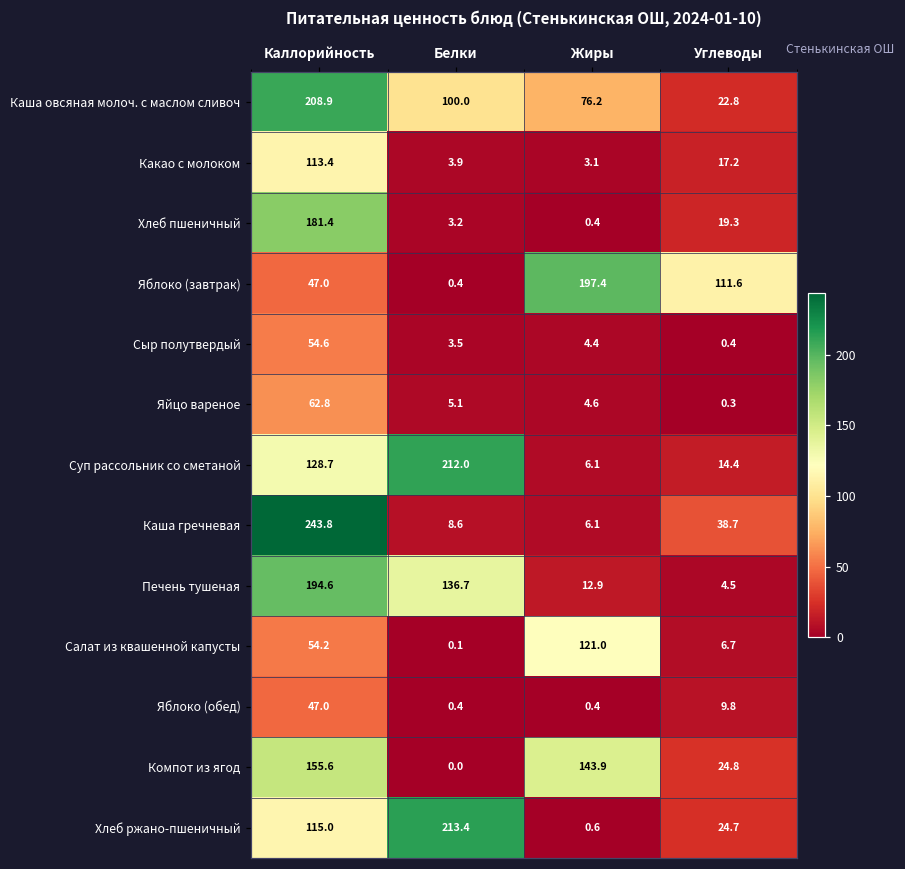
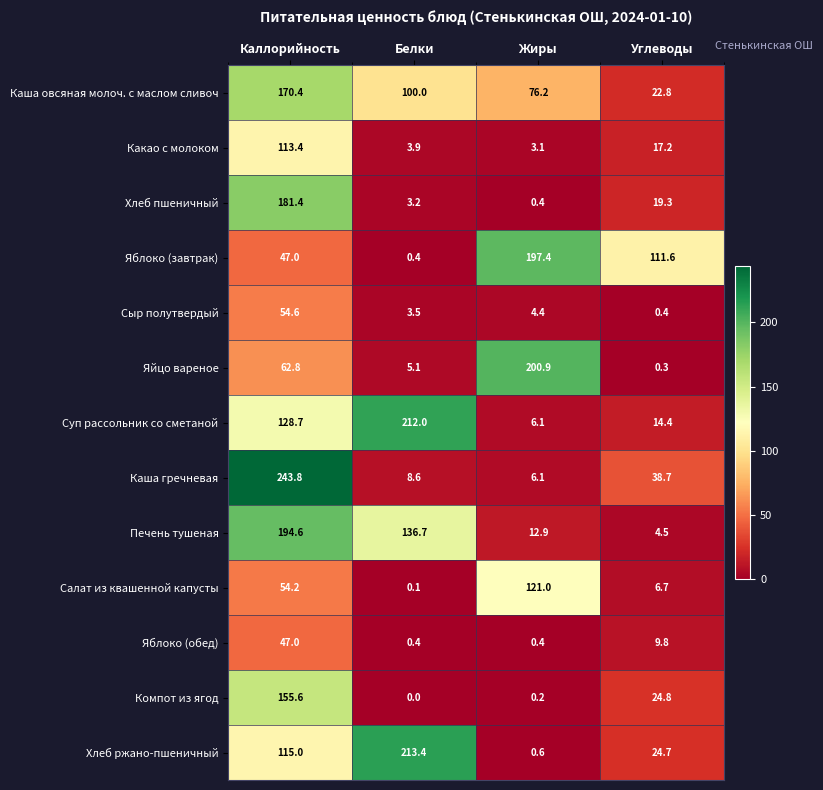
Каша овсяная молоч. с маслом сливоч, Каллорийность: 208.9 -> 170.4
Яйцо вареное, Жиры: 4.6 -> 200.9
Компот из ягод, Жиры: 143.9 -> 0.2
